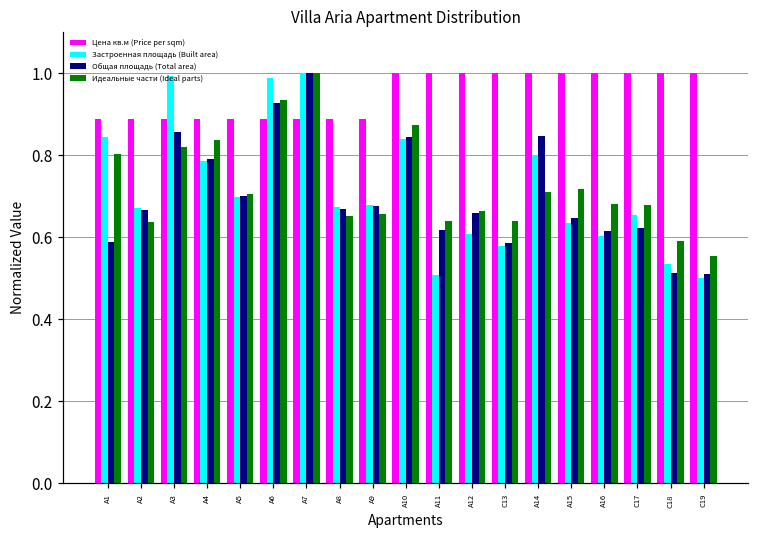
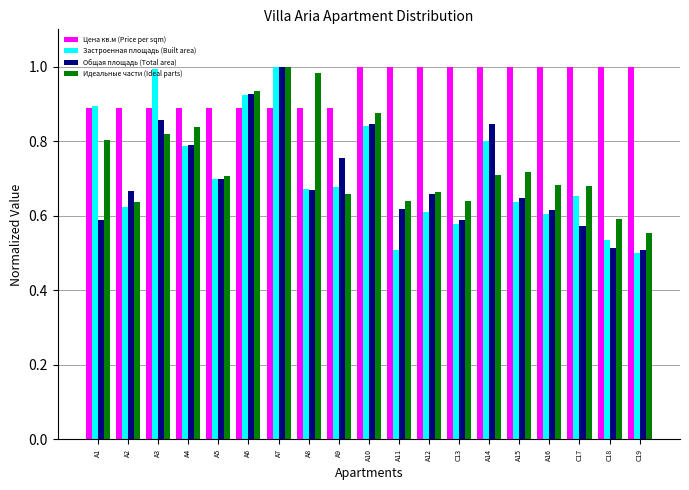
Застроенная площадь (Built area), А1: 0.84 -> 0.89
Застроенная площадь (Built area), А2: 0.67 -> 0.62
Застроенная площадь (Built area), А6: 0.99 -> 0.93
Идеальные части (Ideal parts), А8: 0.65 -> 0.98
Общая площадь (Total area), А9: 0.68 -> 0.75
Общая площадь (Total area), С17: 0.62 -> 0.57
